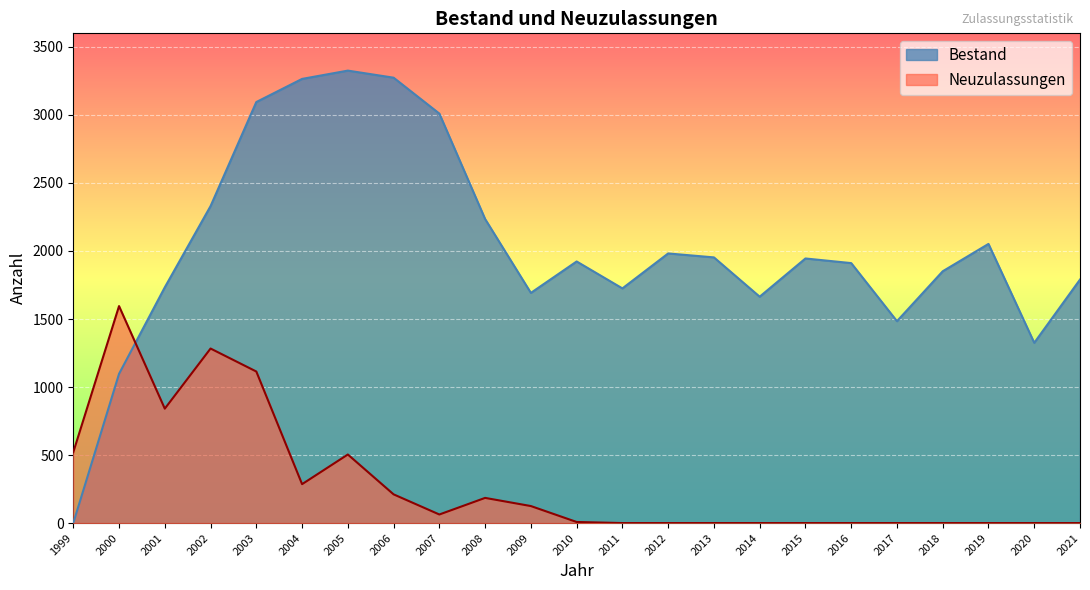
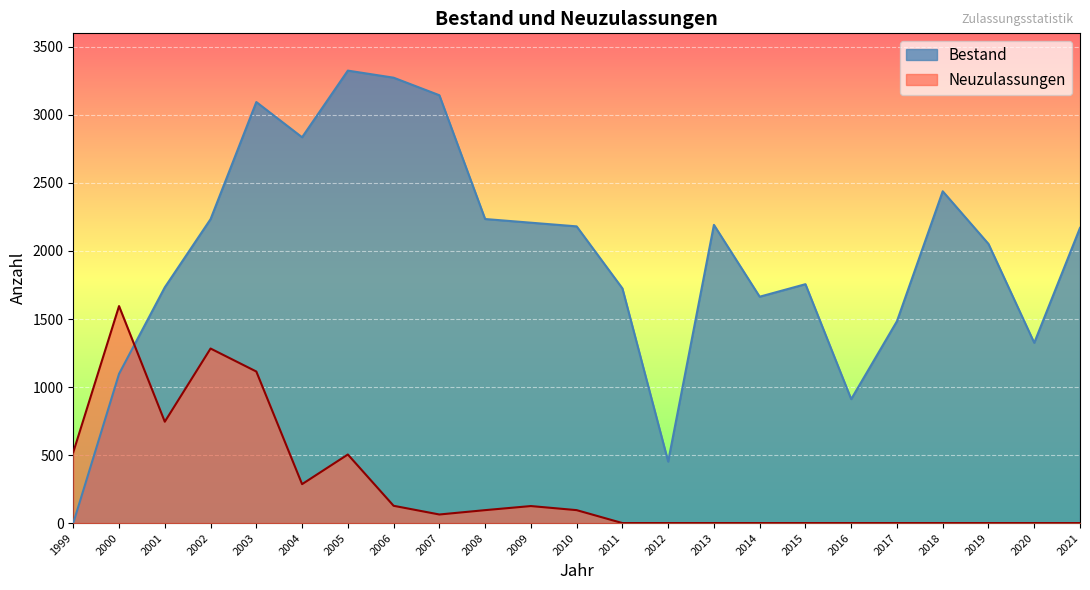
Neuzulassungen, 2001: 840 -> 750
Bestand, 2002: 2330 -> 2230
Bestand, 2004: 3270 -> 2840
Neuzulassungen, 2006: 210 -> 130
Bestand, 2007: 3010 -> 3150
Neuzulassungen, 2008: 190 -> 100
Bestand, 2009: 1690 -> 2210
Bestand, 2010: 1920 -> 2180
Neuzulassungen, 2010: 10 -> 100
Bestand, 2012: 1980 -> 450
Bestand, 2013: 1950 -> 2190
Bestand, 2015: 1950 -> 1760
Bestand, 2016: 1910 -> 910
Bestand, 2018: 1850 -> 2440
Bestand, 2021: 1790 -> 2170
